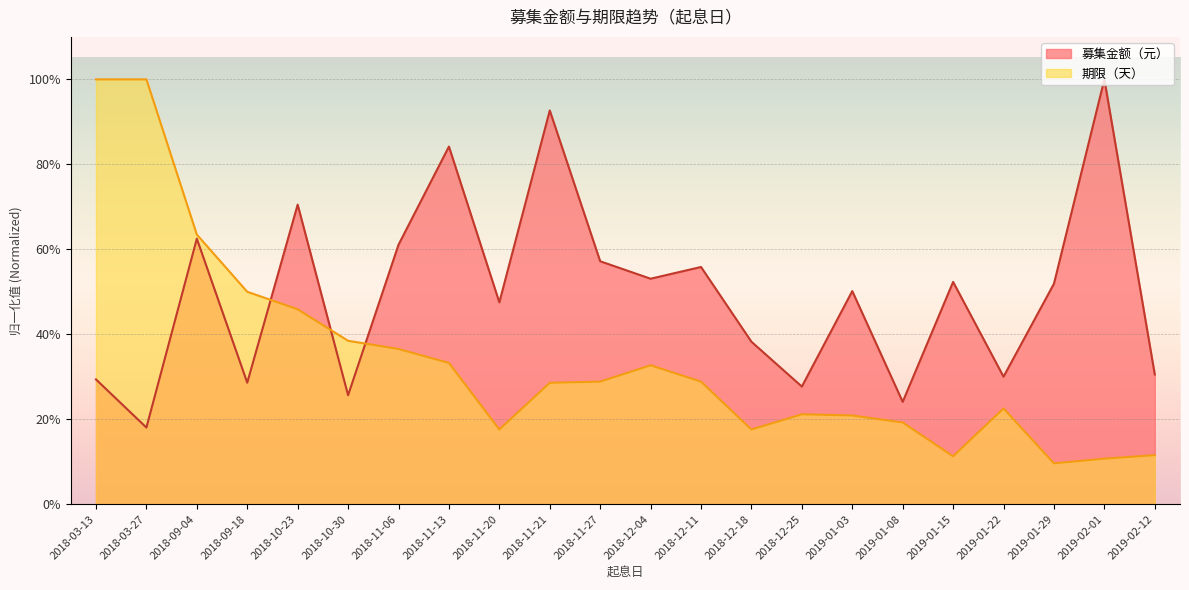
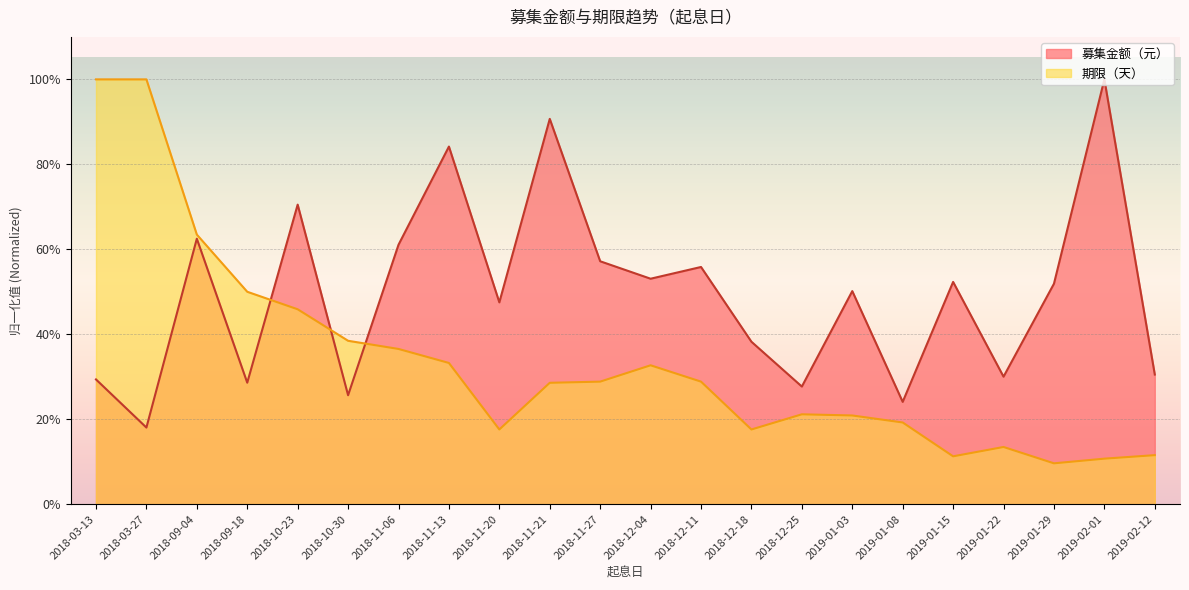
募集金额（元）, 2018-11-21: 93% -> 91%
期限（天）, 2019-01-22: 23% -> 13%
